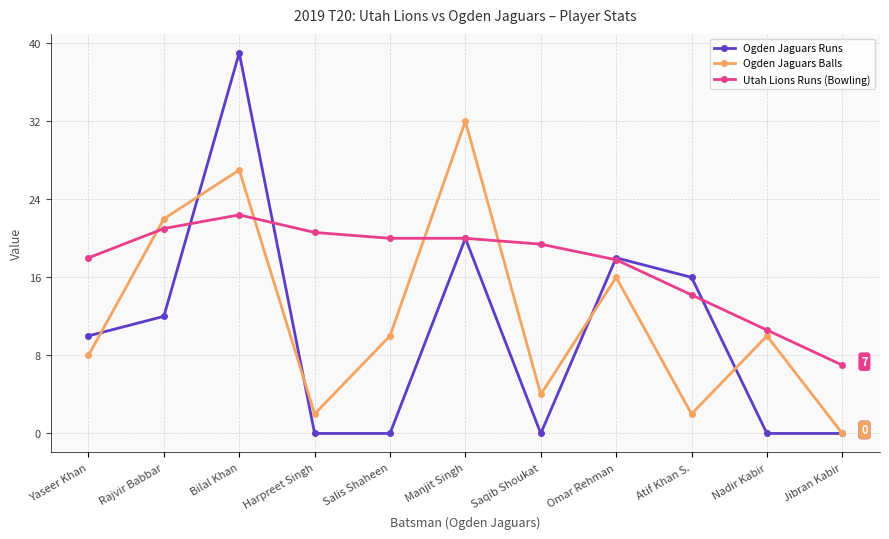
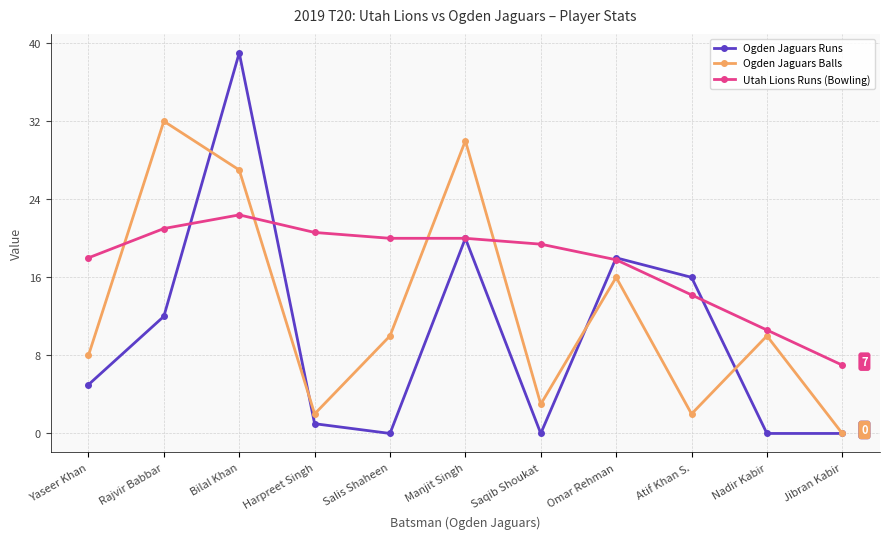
Ogden Jaguars Runs, Yaseer Khan: 10 -> 5
Ogden Jaguars Balls, Rajvir Babbar: 22 -> 32
Ogden Jaguars Runs, Harpreet Singh: 0 -> 1
Ogden Jaguars Balls, Manjit Singh: 32 -> 30
Ogden Jaguars Balls, Saqib Shoukat: 4 -> 3
